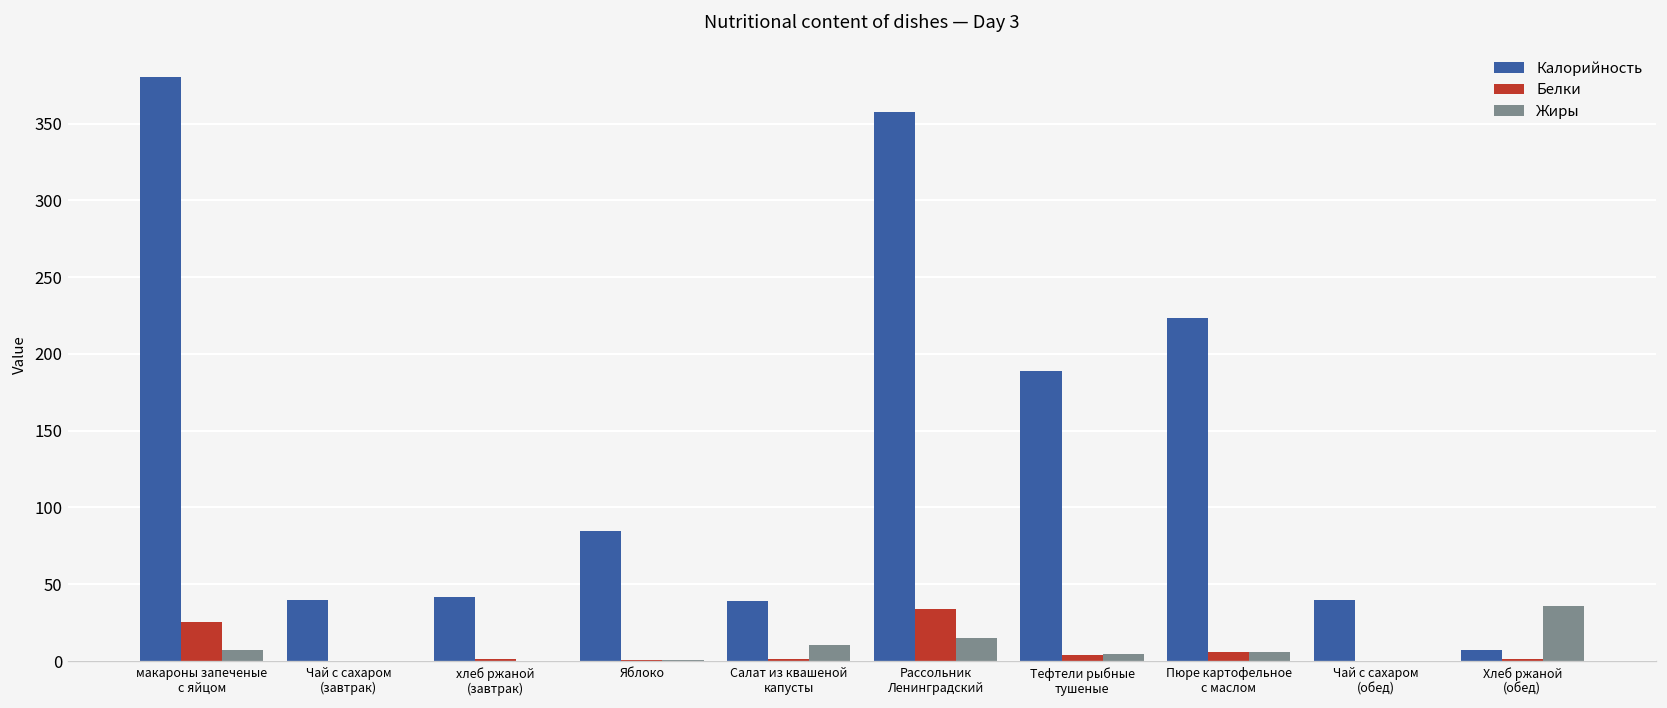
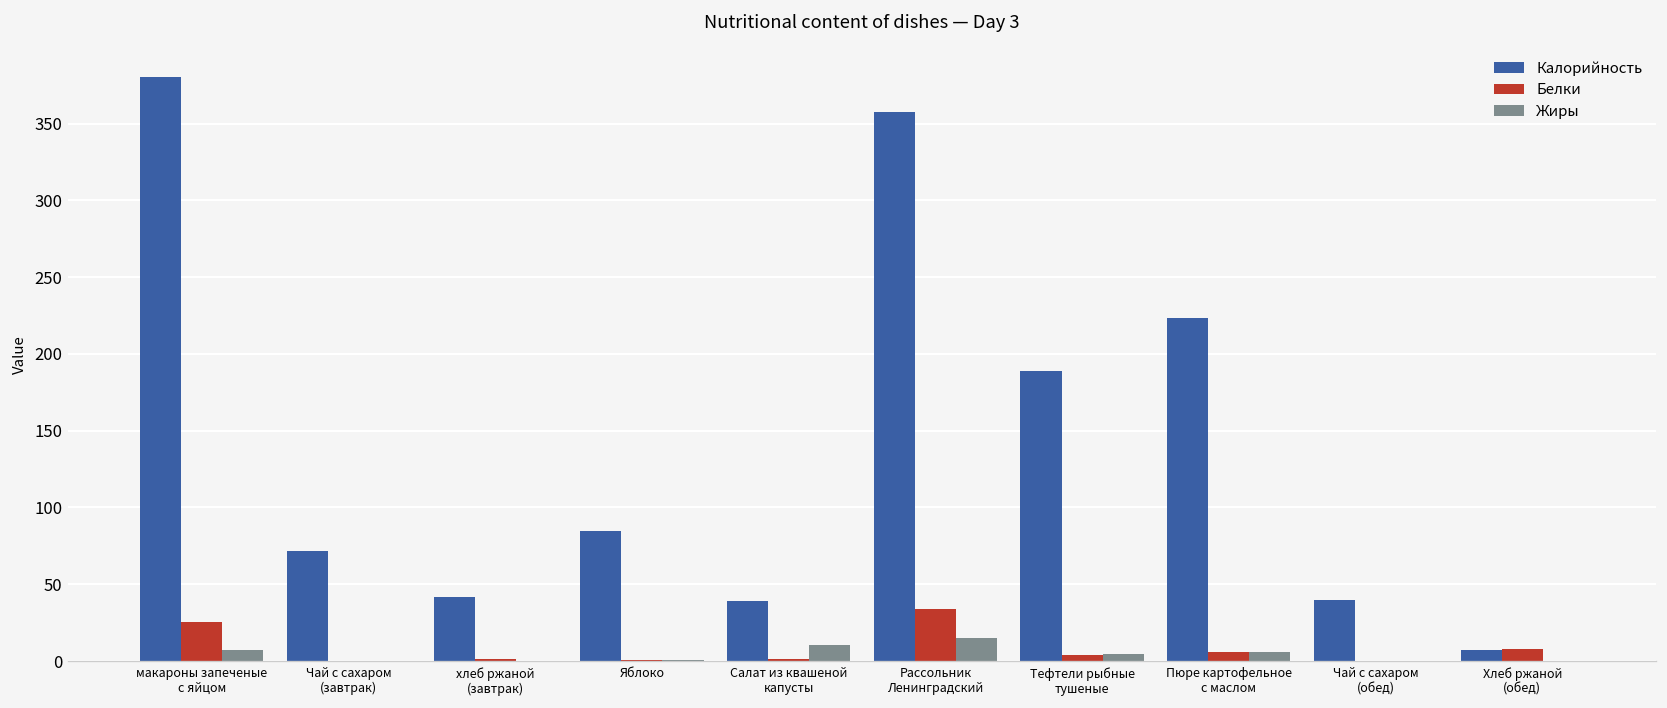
Калорийность, Чай с сахаром (завтрак): 40 -> 72
Белки, Хлеб ржаной (обед): 1 -> 8
Жиры, Хлеб ржаной (обед): 36 -> 0
